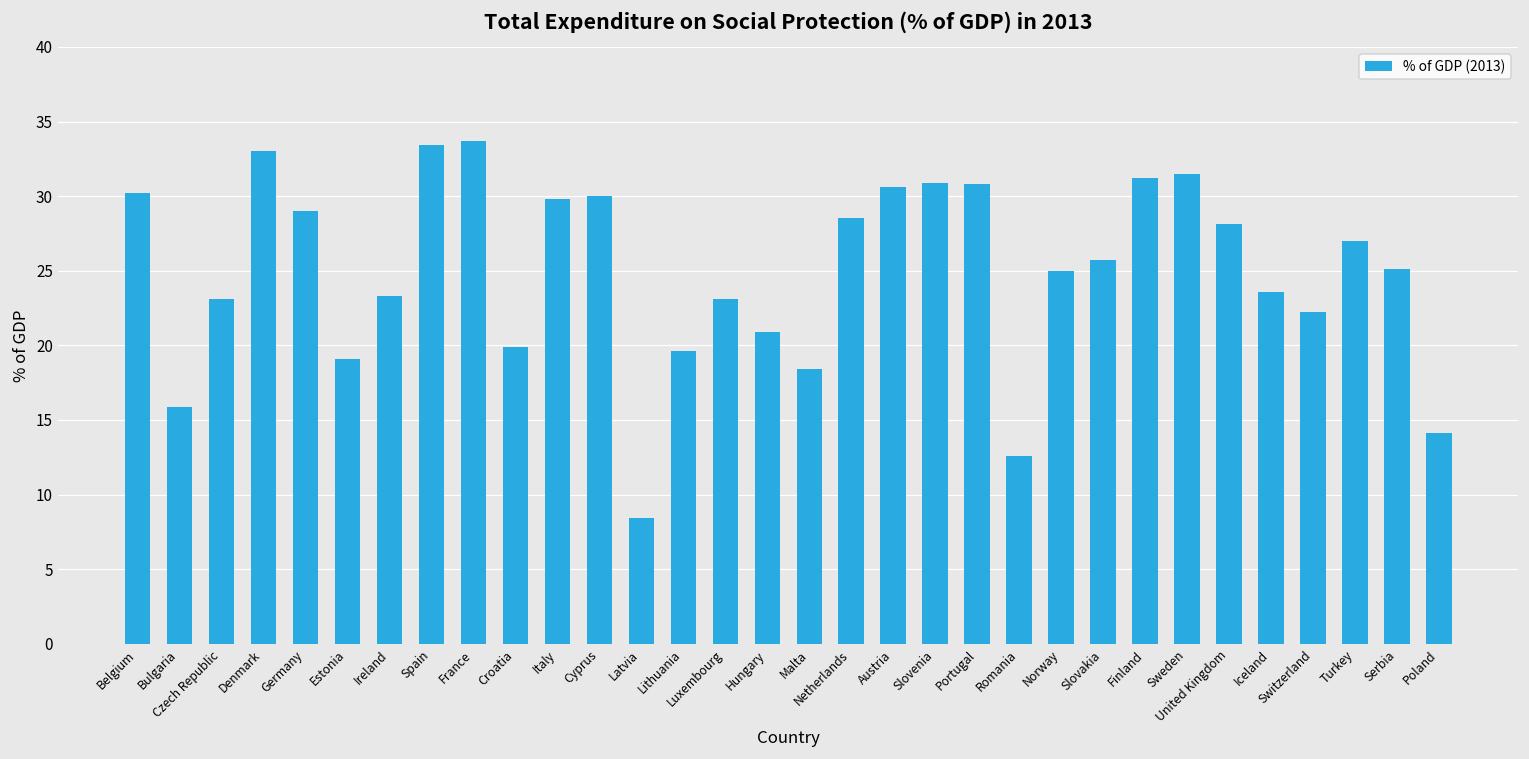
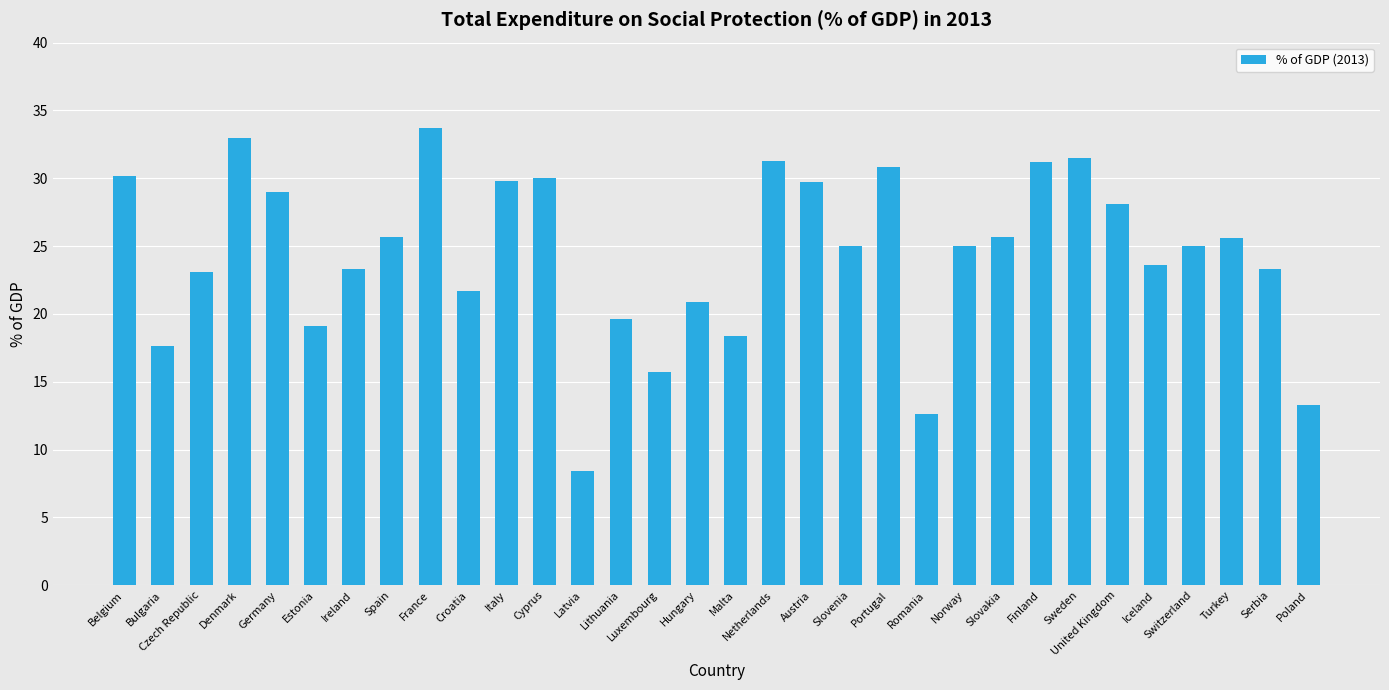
Bulgaria: 15.9 -> 17.6
Spain: 33.4 -> 25.7
Croatia: 19.9 -> 21.7
Luxembourg: 23.1 -> 15.7
Netherlands: 28.5 -> 31.3
Austria: 30.6 -> 29.7
Slovenia: 30.9 -> 25.0
Switzerland: 22.2 -> 25.0
Turkey: 27.0 -> 25.6
Serbia: 25.1 -> 23.3
Poland: 14.1 -> 13.3
